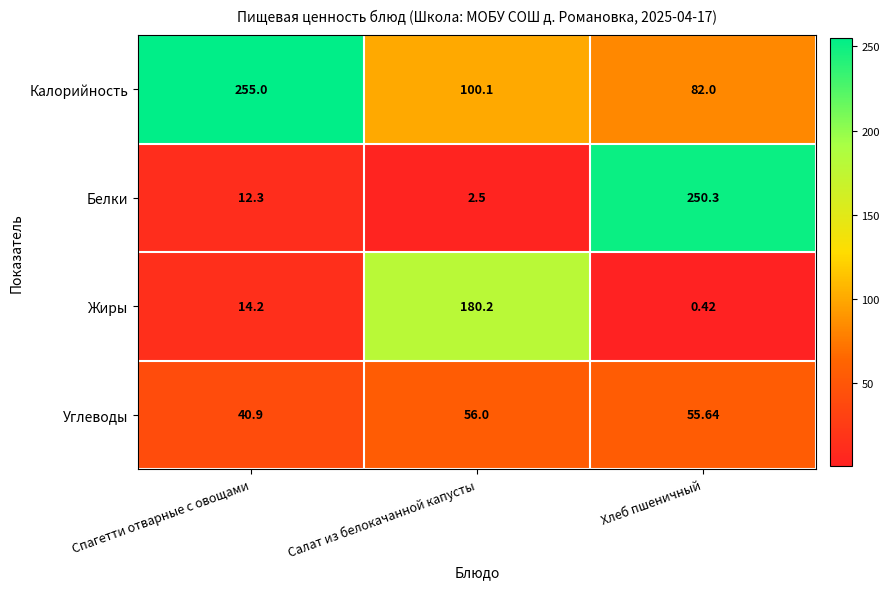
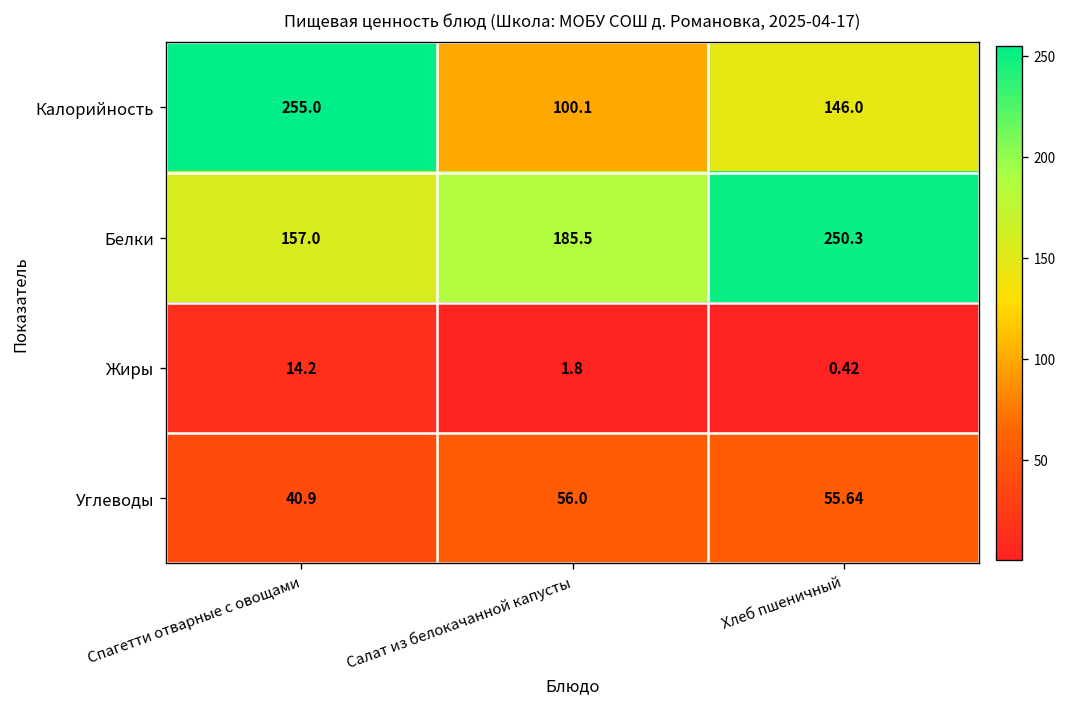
Калорийность, Хлеб пшеничный: 82.0 -> 146.0
Белки, Спагетти отварные с овощами: 12.3 -> 157.0
Белки, Салат из белокачанной капусты: 2.5 -> 185.5
Жиры, Салат из белокачанной капусты: 180.2 -> 1.8
